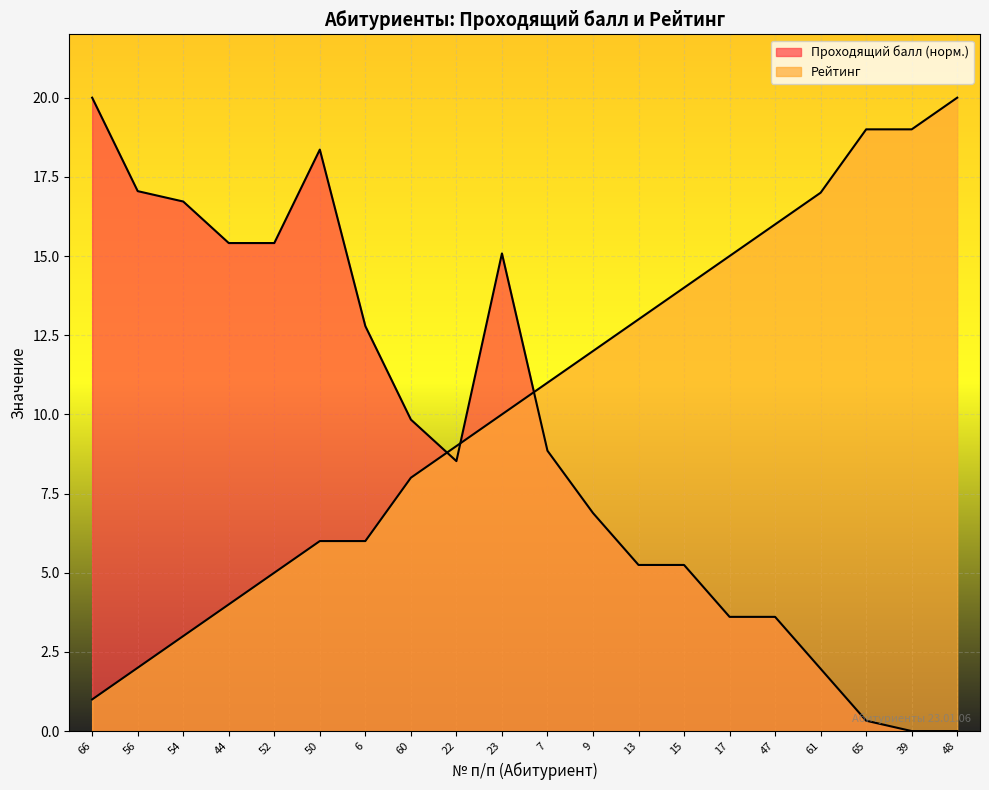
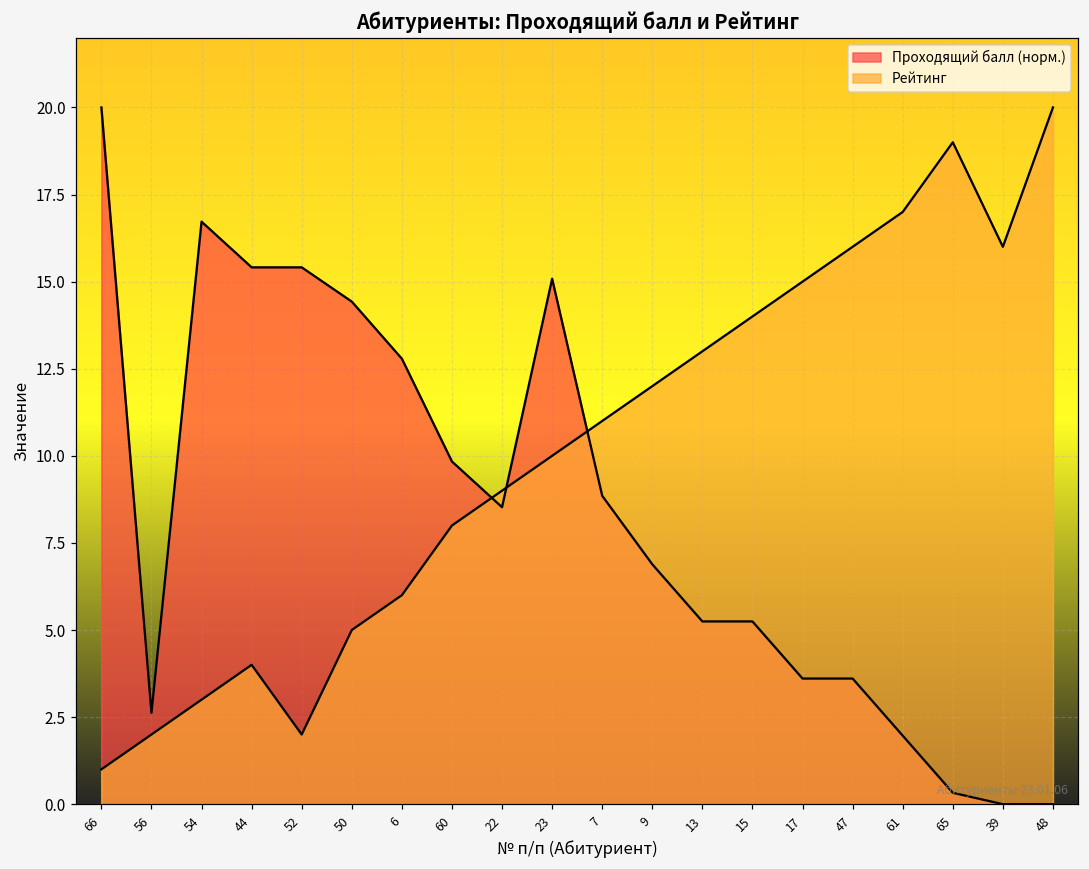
Проходящий балл (норм.), 56: 17.0 -> 2.6
Рейтинг, 52: 5 -> 2
Проходящий балл (норм.), 50: 18.4 -> 14.4
Рейтинг, 50: 6 -> 5
Рейтинг, 39: 19 -> 16
